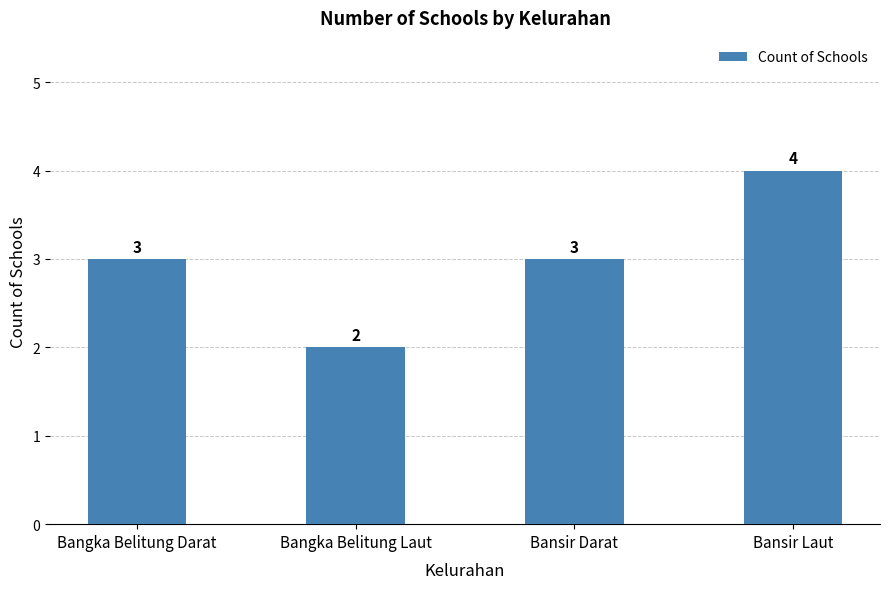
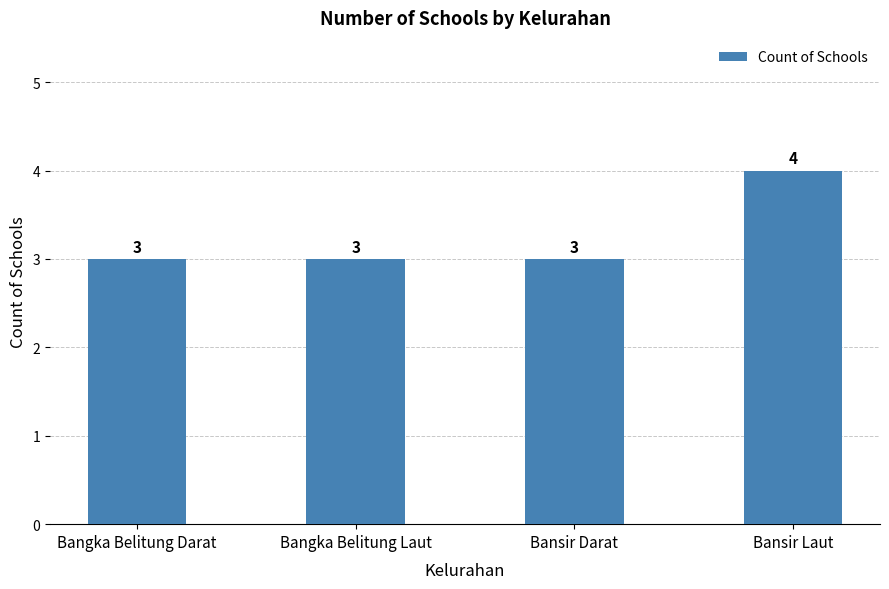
Bangka Belitung Laut: 2 -> 3
